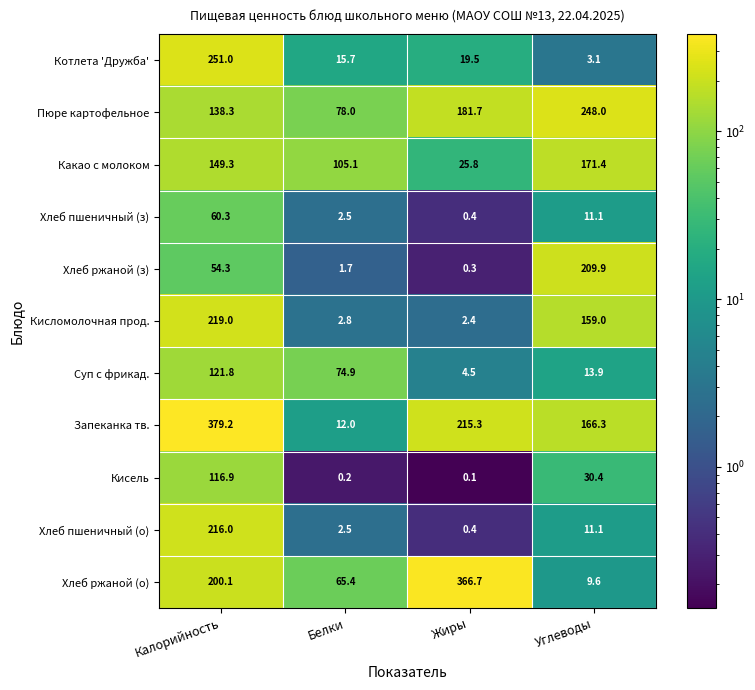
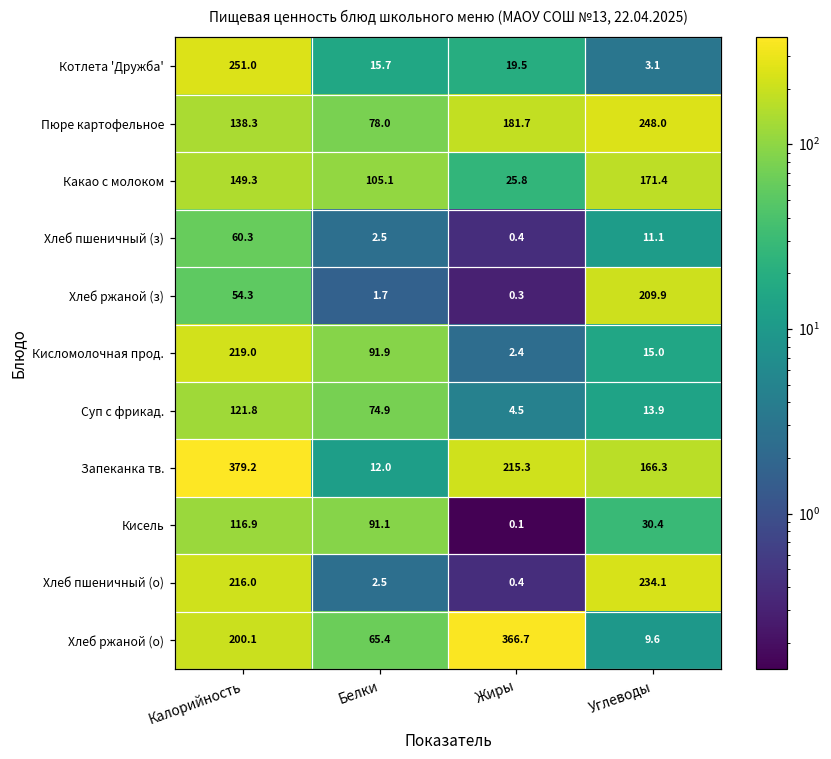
Кисломолочная прод., Белки: 2.8 -> 91.9
Кисломолочная прод., Углеводы: 159.0 -> 15.0
Кисель, Белки: 0.2 -> 91.1
Хлеб пшеничный (о), Углеводы: 11.1 -> 234.1
